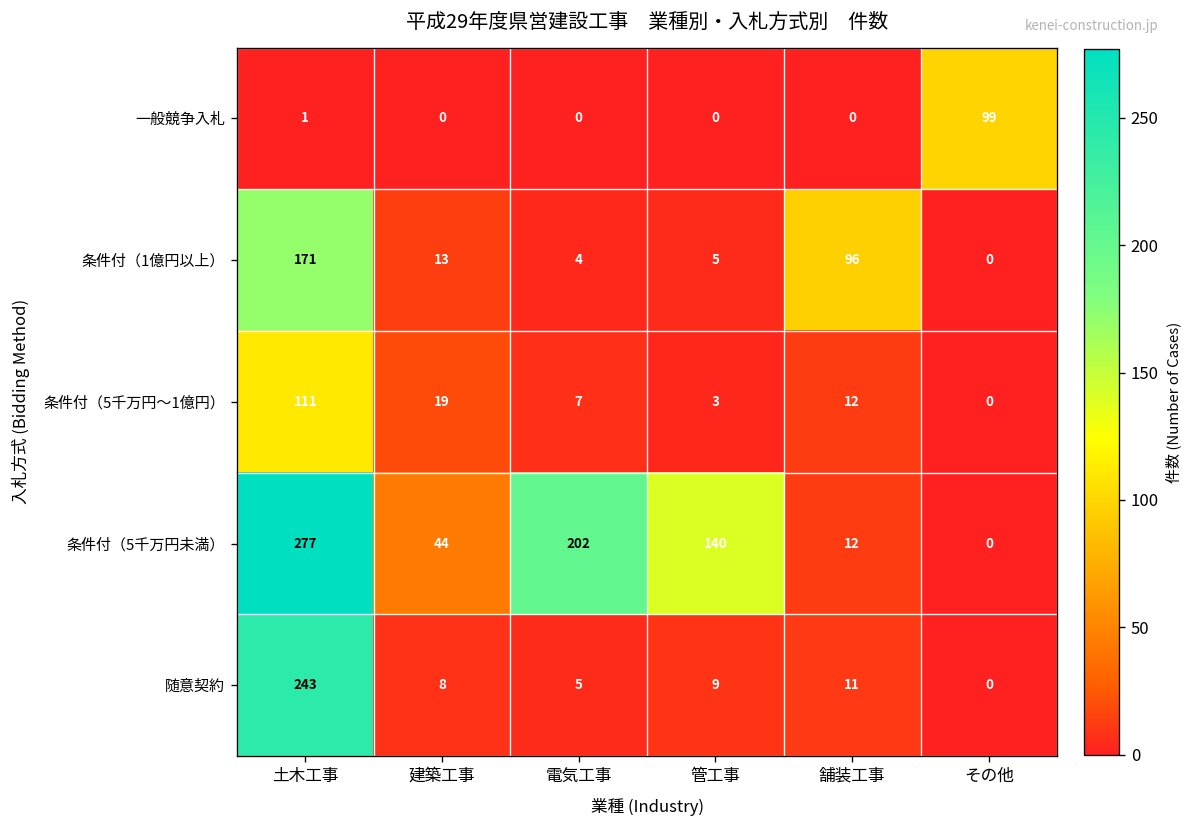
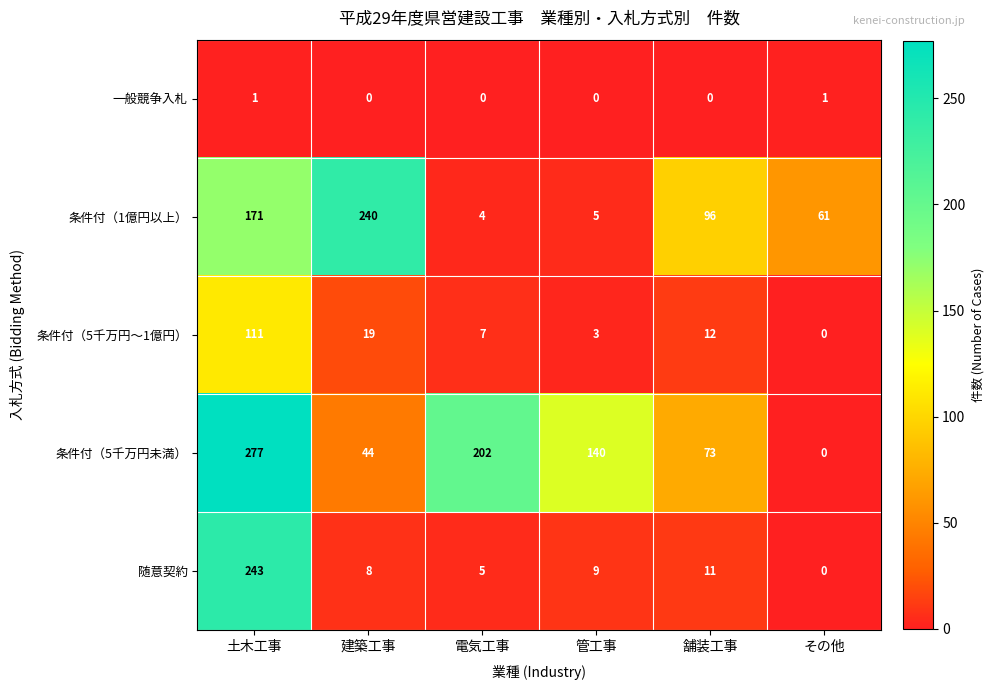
一般競争入札, その他: 99 -> 1
条件付（1億円以上）, 建築工事: 13 -> 240
条件付（1億円以上）, その他: 0 -> 61
条件付（5千万円未満）, 舗装工事: 12 -> 73
